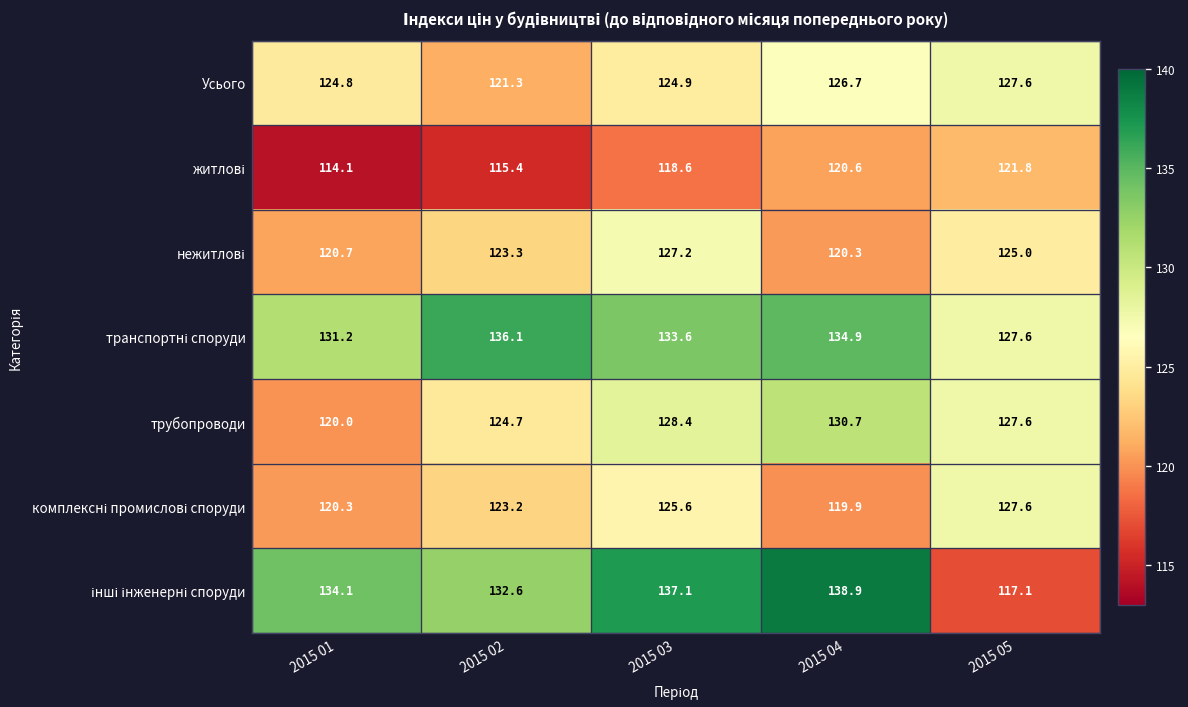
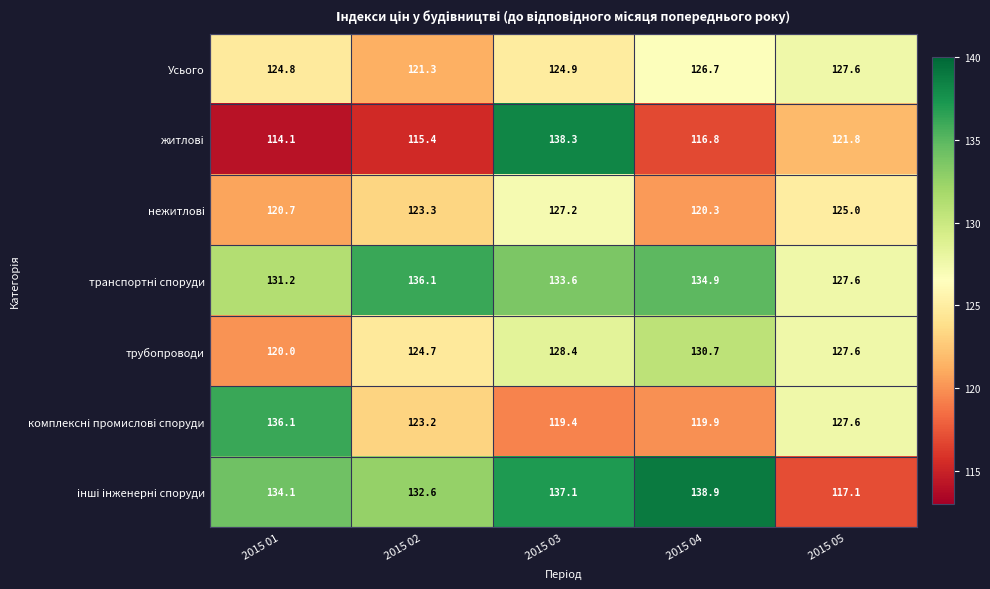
житлові, 2015 03: 118.6 -> 138.3
житлові, 2015 04: 120.6 -> 116.8
комплексні промислові споруди, 2015 01: 120.3 -> 136.1
комплексні промислові споруди, 2015 03: 125.6 -> 119.4
